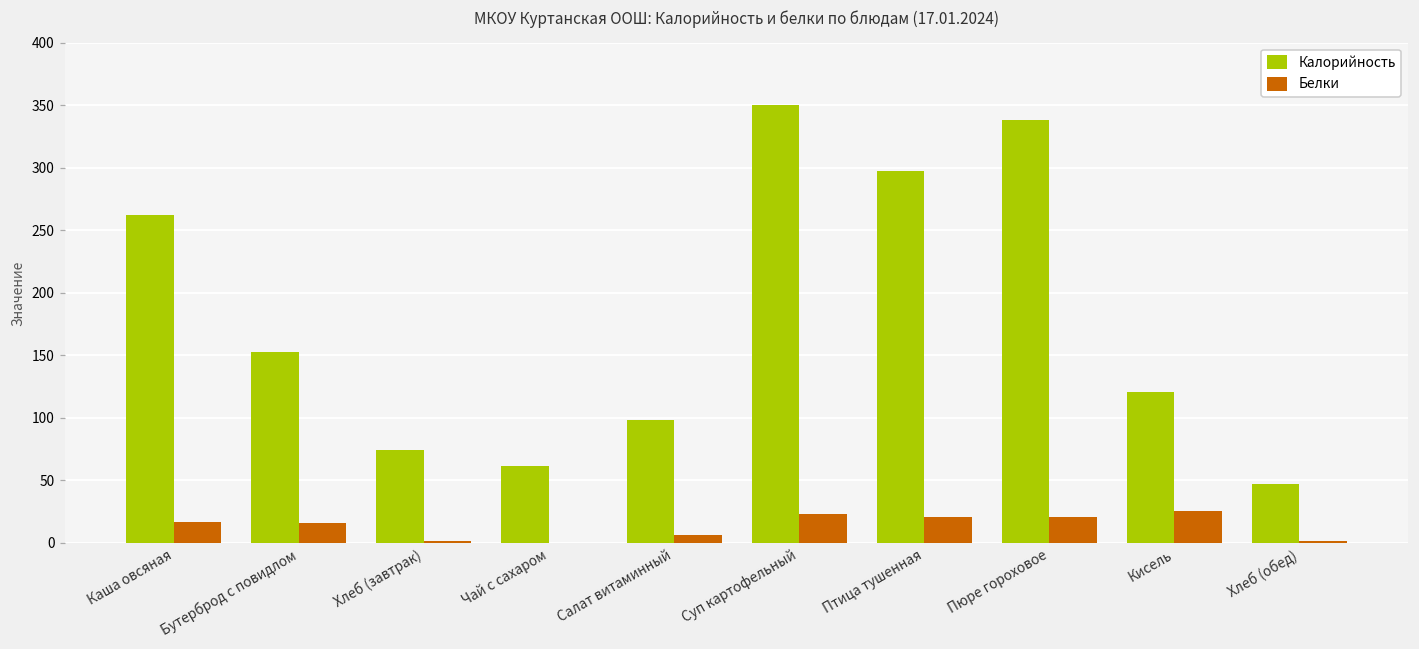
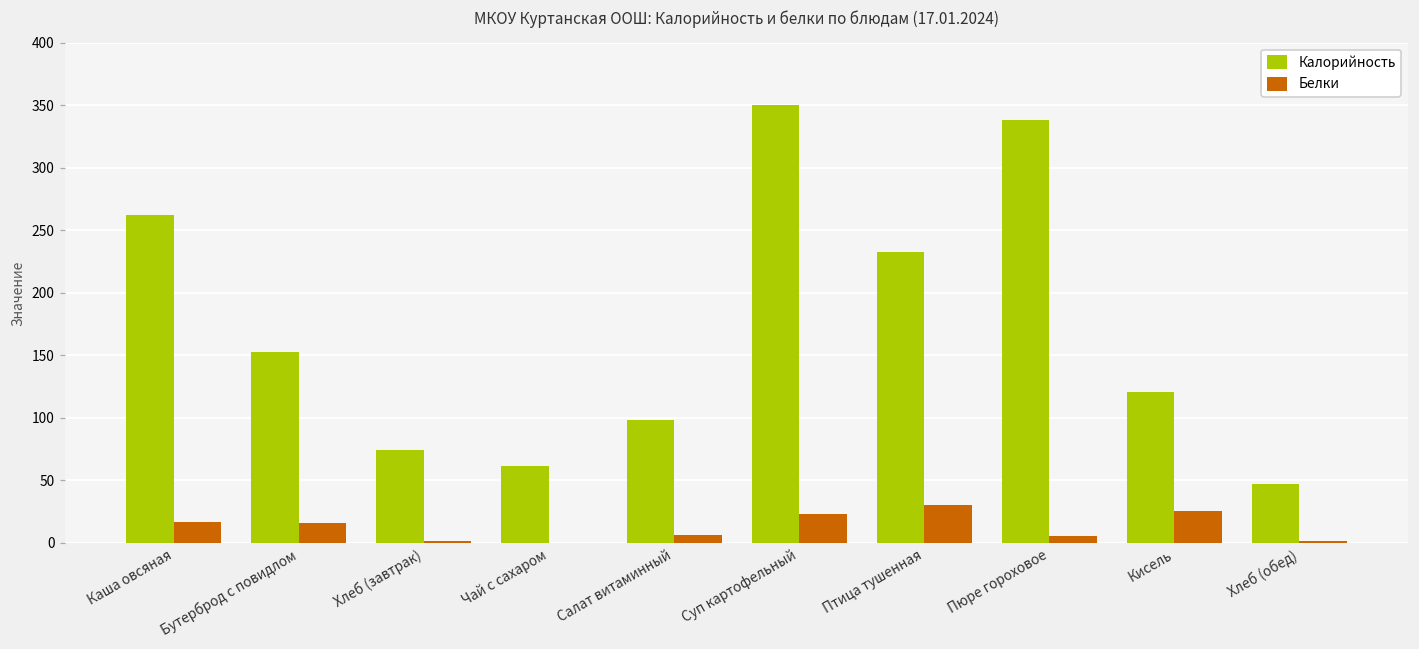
Калорийность, Птица тушенная: 297 -> 232
Белки, Птица тушенная: 21 -> 30
Белки, Пюре гороховое: 21 -> 5
